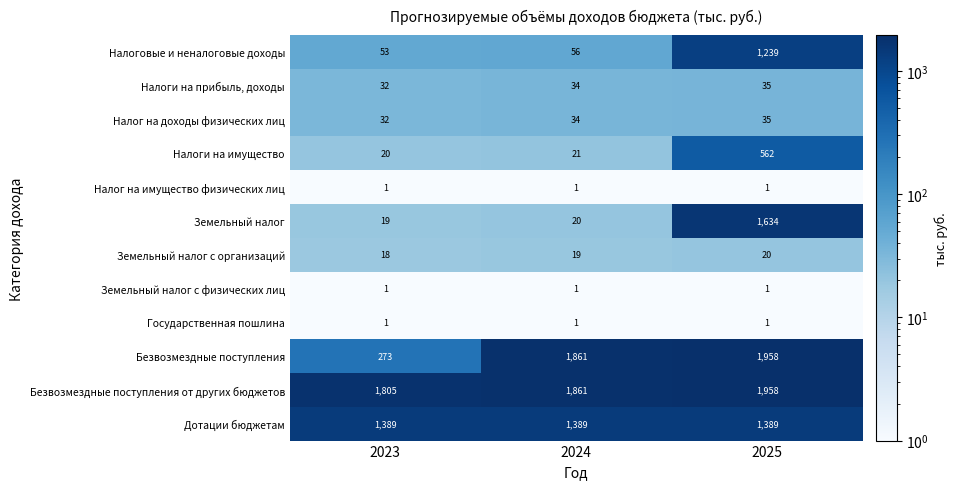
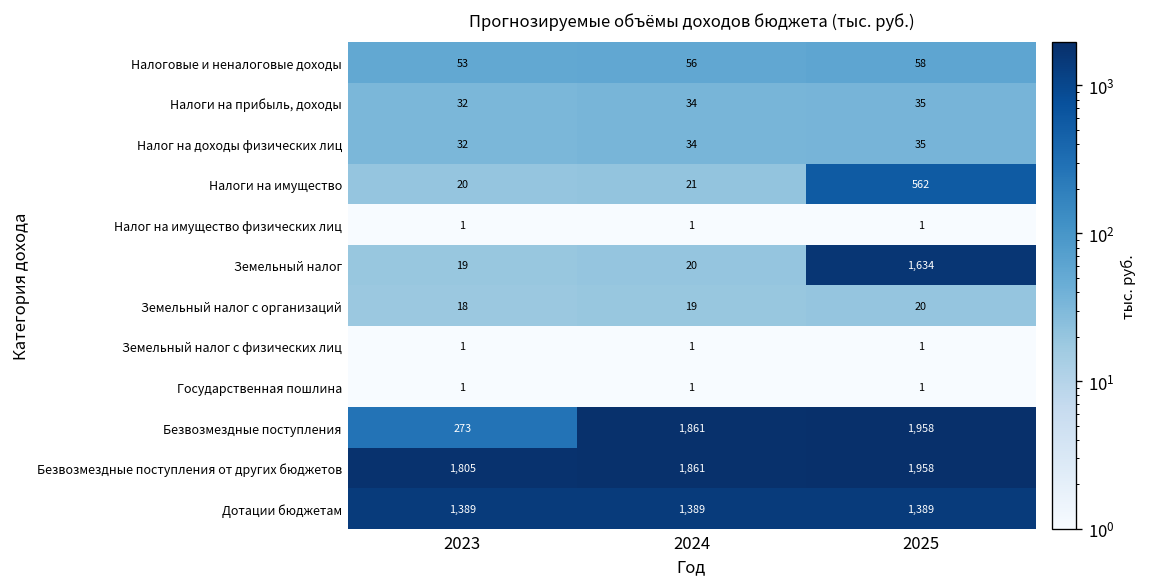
Налоговые и неналоговые доходы, 2025: 1,239 -> 58
